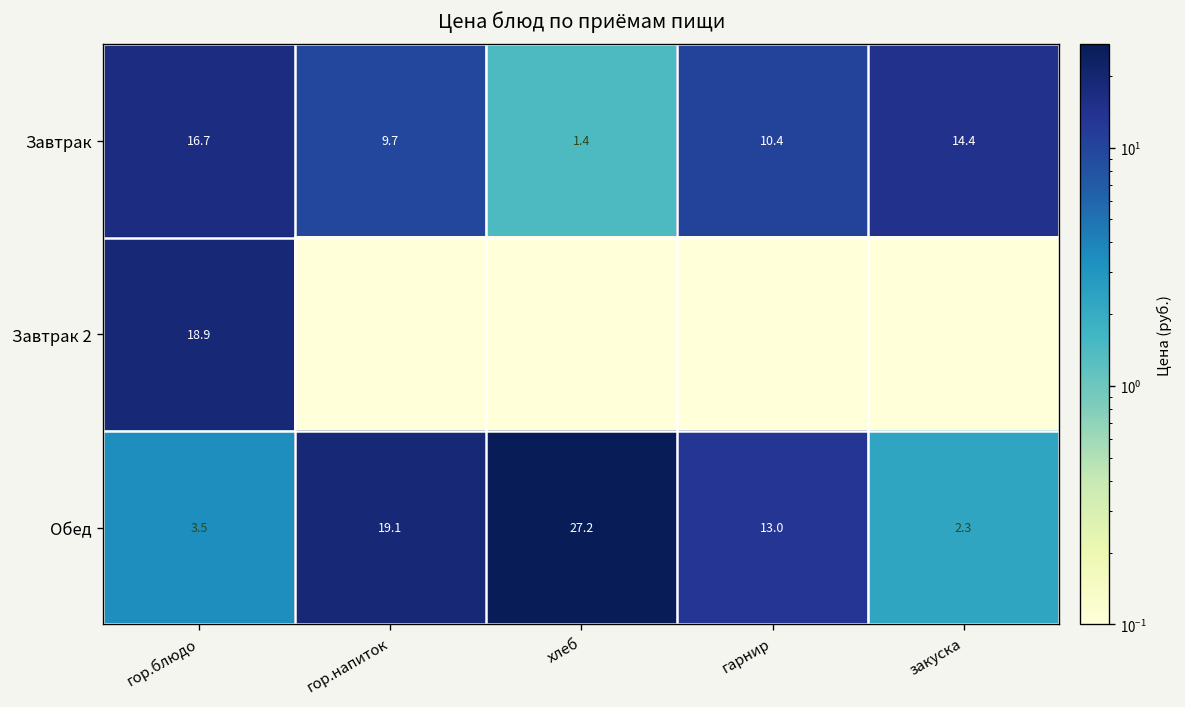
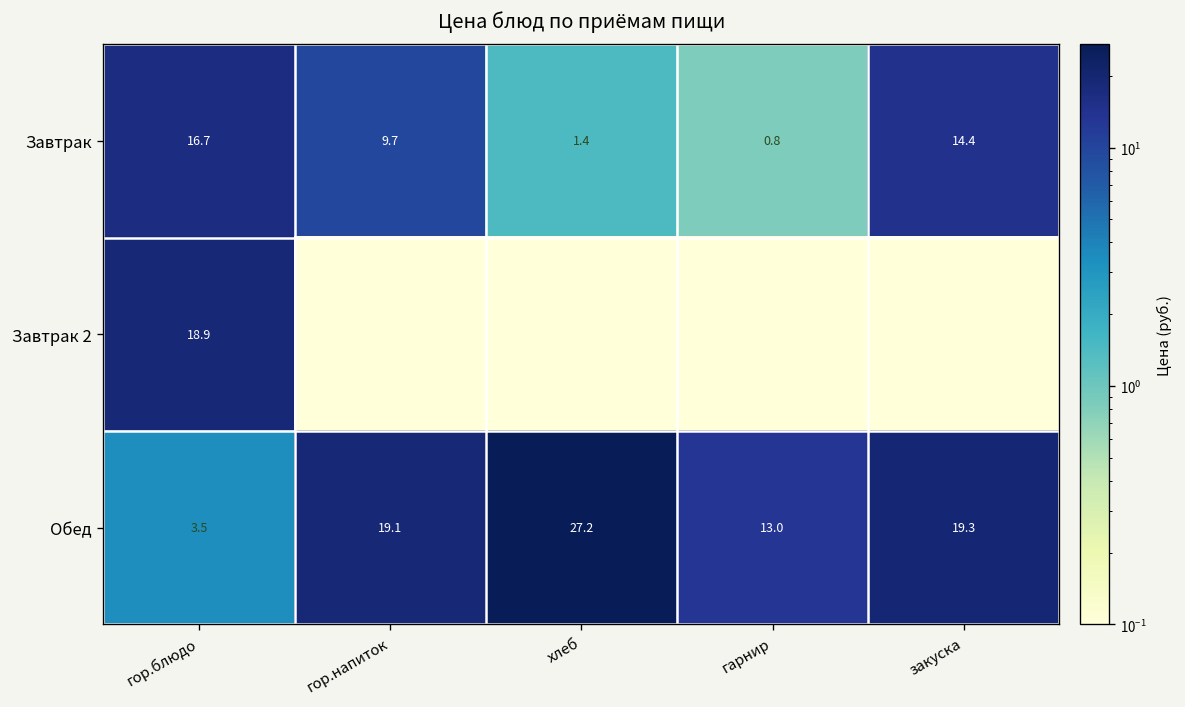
Завтрак, гарнир: 10.4 -> 0.8
Обед, закуска: 2.3 -> 19.3
